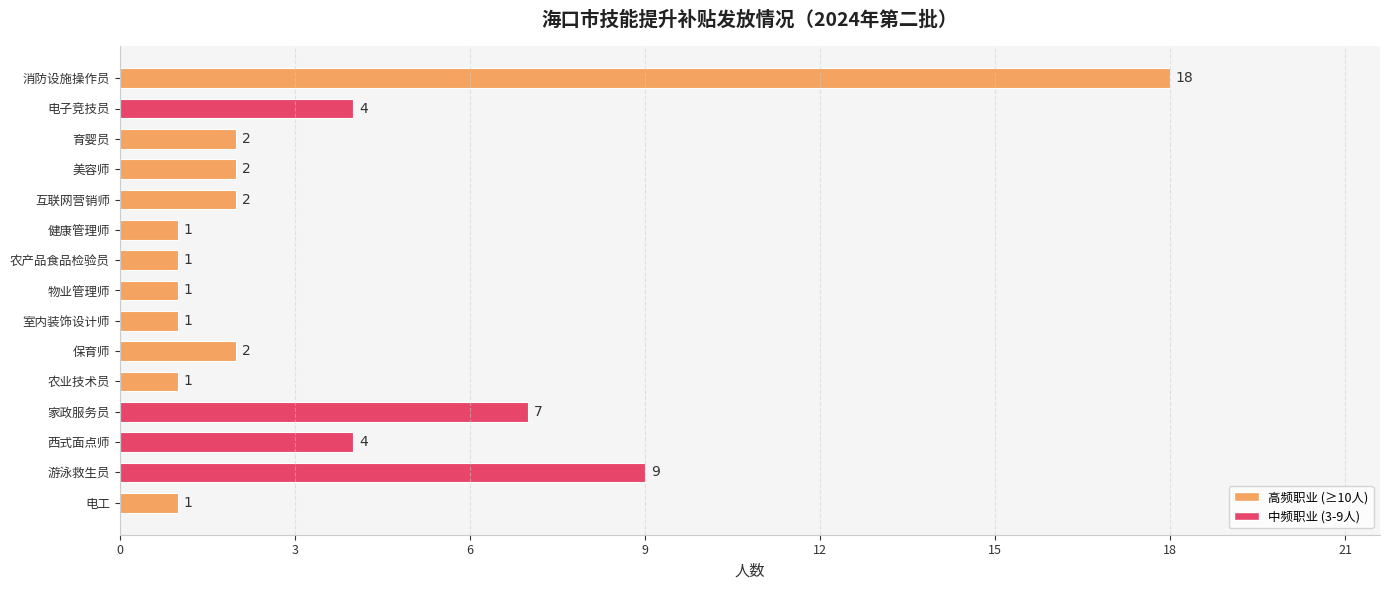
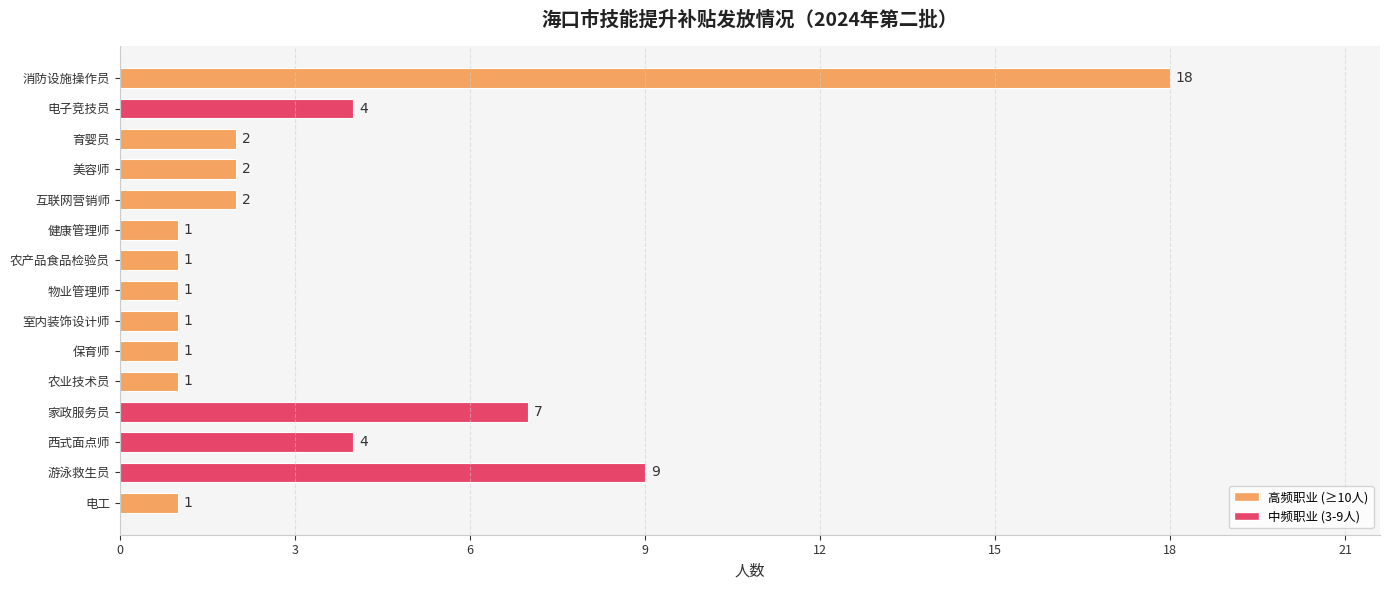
保育师: 2 -> 1
